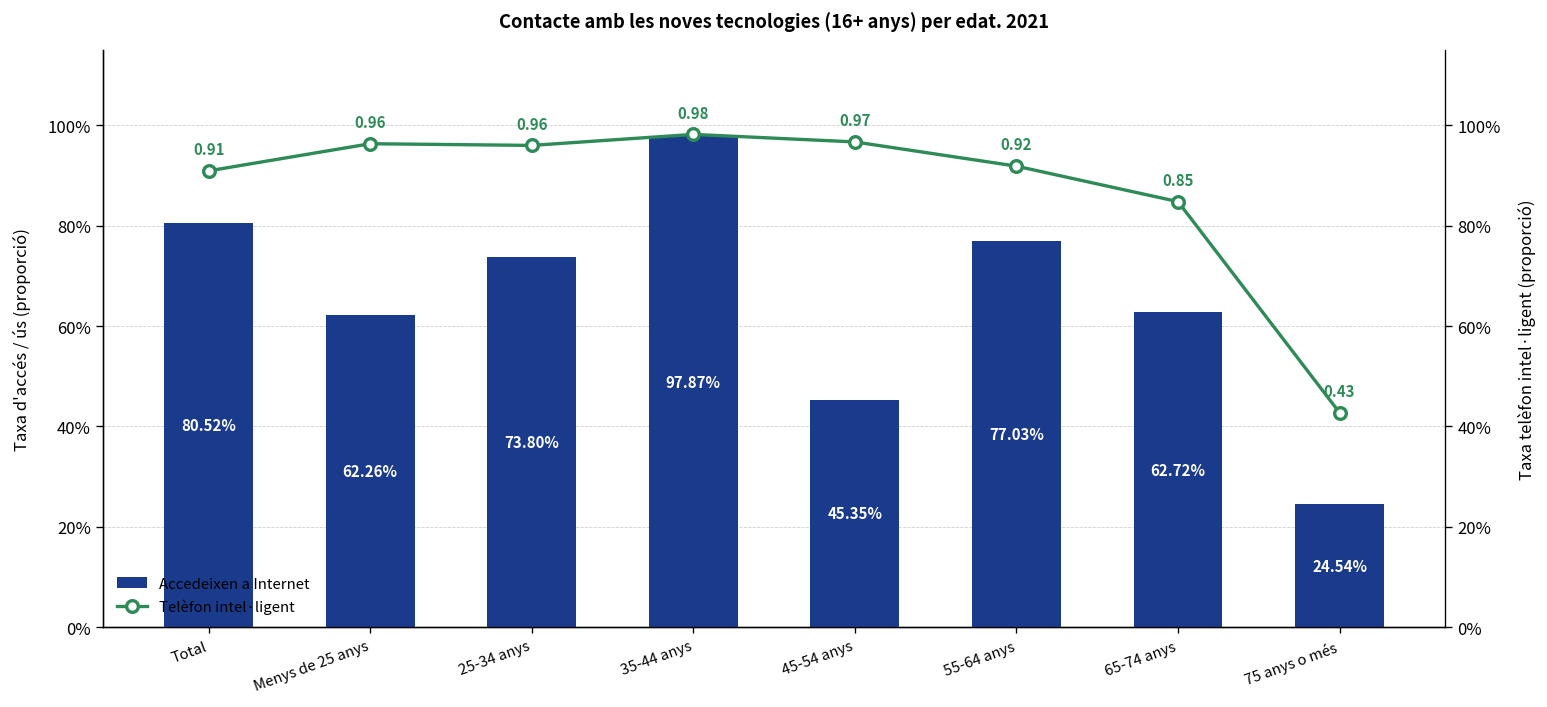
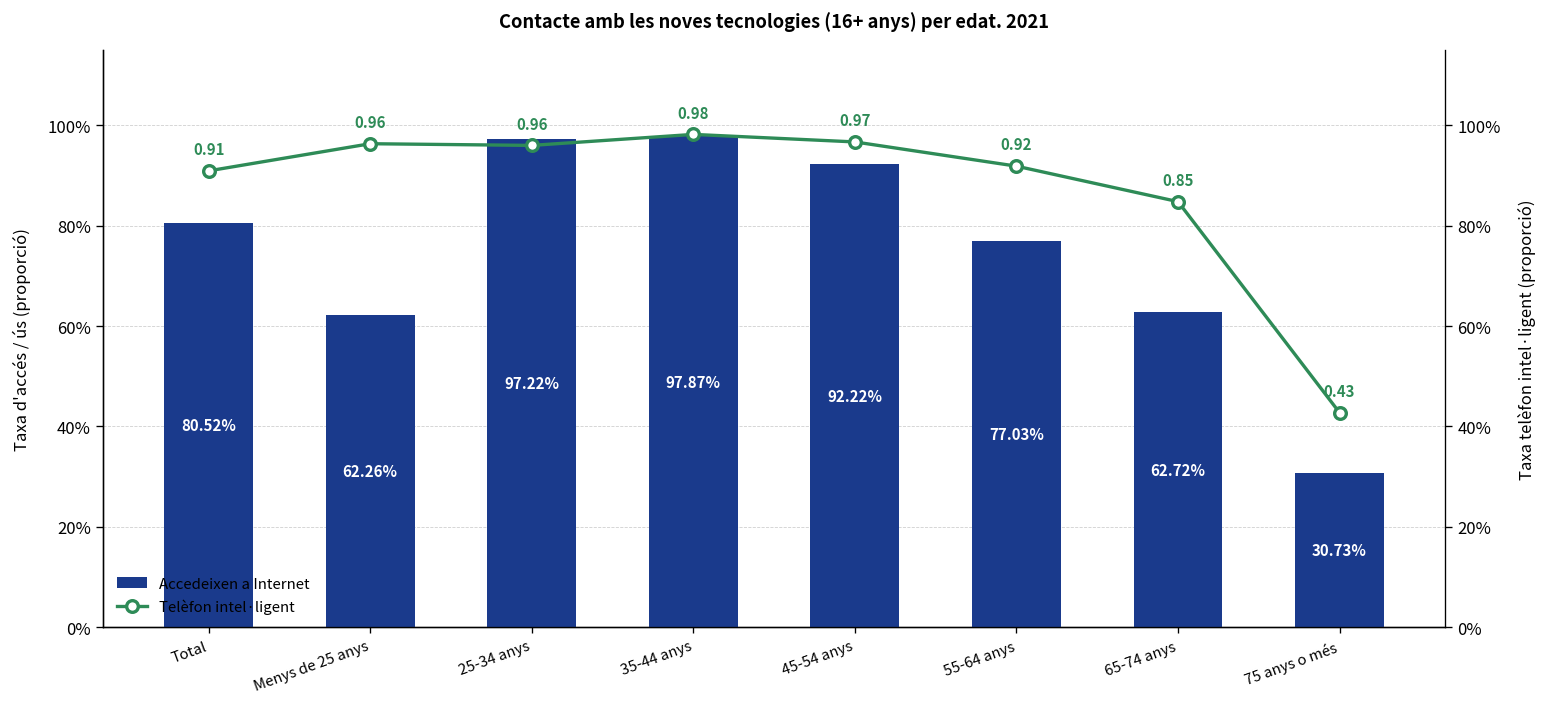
Accedeixen a Internet, 25-34 anys: 73.80% -> 97.22%
Accedeixen a Internet, 45-54 anys: 45.35% -> 92.22%
Accedeixen a Internet, 75 anys o més: 24.54% -> 30.73%
